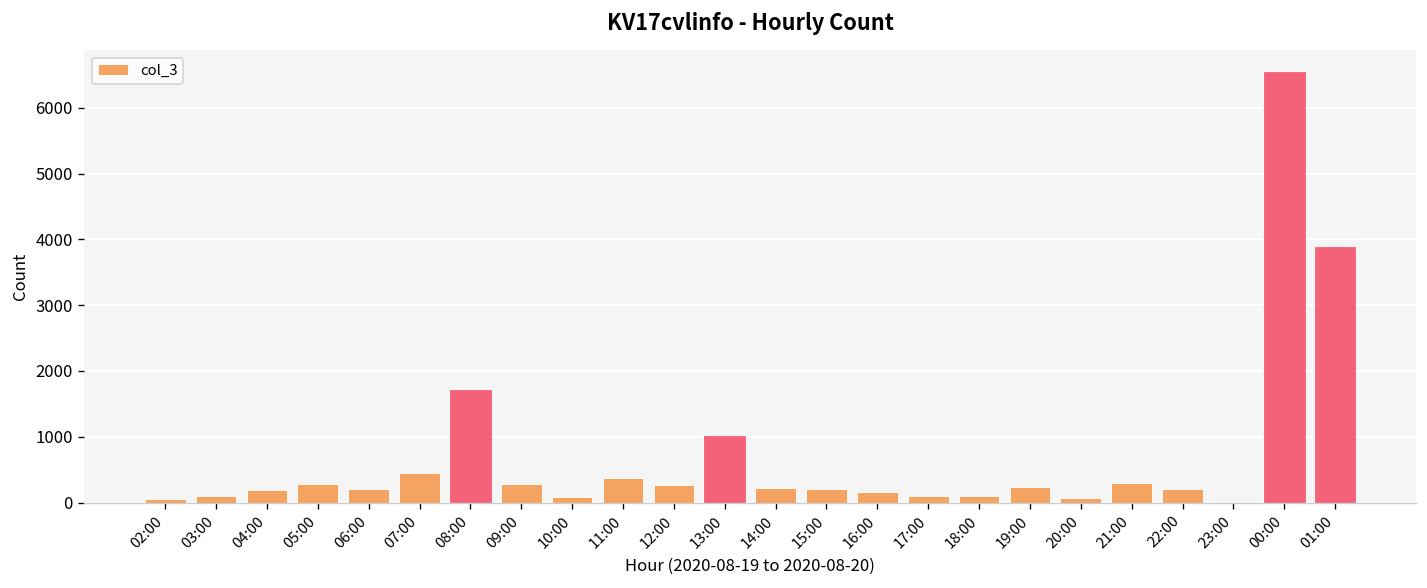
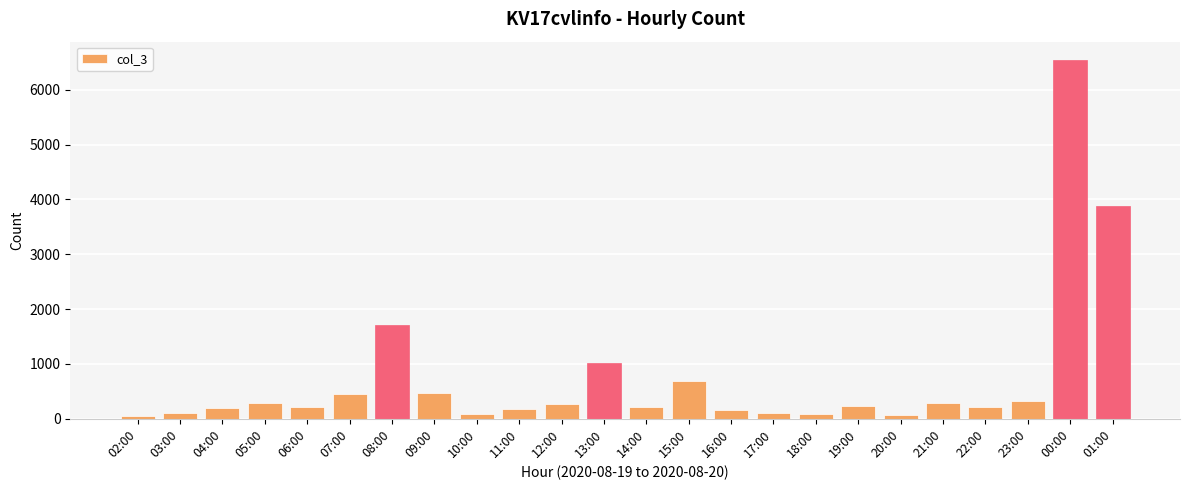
09:00: 300 -> 500
11:00: 400 -> 200
15:00: 200 -> 700
23:00: 0 -> 300
